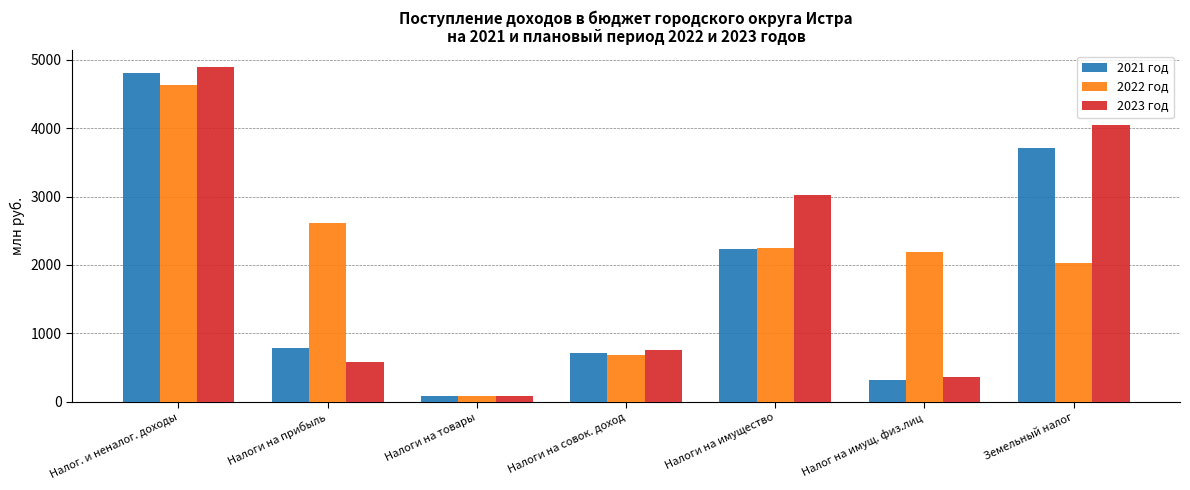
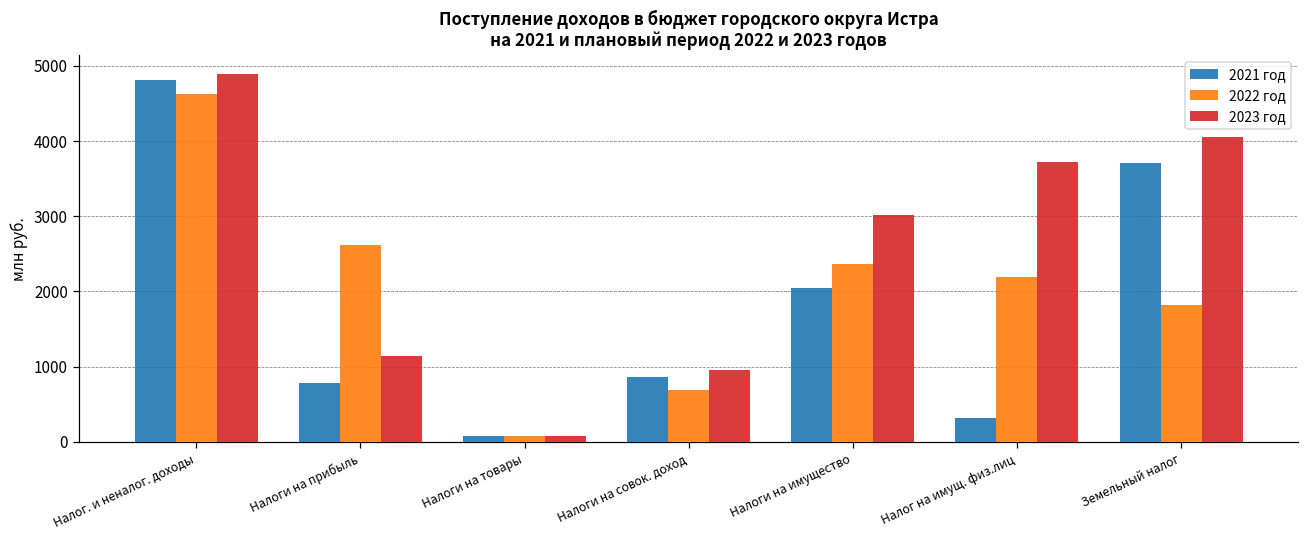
2023 год, Налоги на прибыль: 600 -> 1100
2021 год, Налоги на совок. доход: 700 -> 900
2023 год, Налоги на совок. доход: 800 -> 1000
2021 год, Налоги на имущество: 2200 -> 2000
2022 год, Налоги на имущество: 2200 -> 2400
2023 год, Налог на имущ. физ.лиц: 400 -> 3700
2022 год, Земельный налог: 2000 -> 1800
